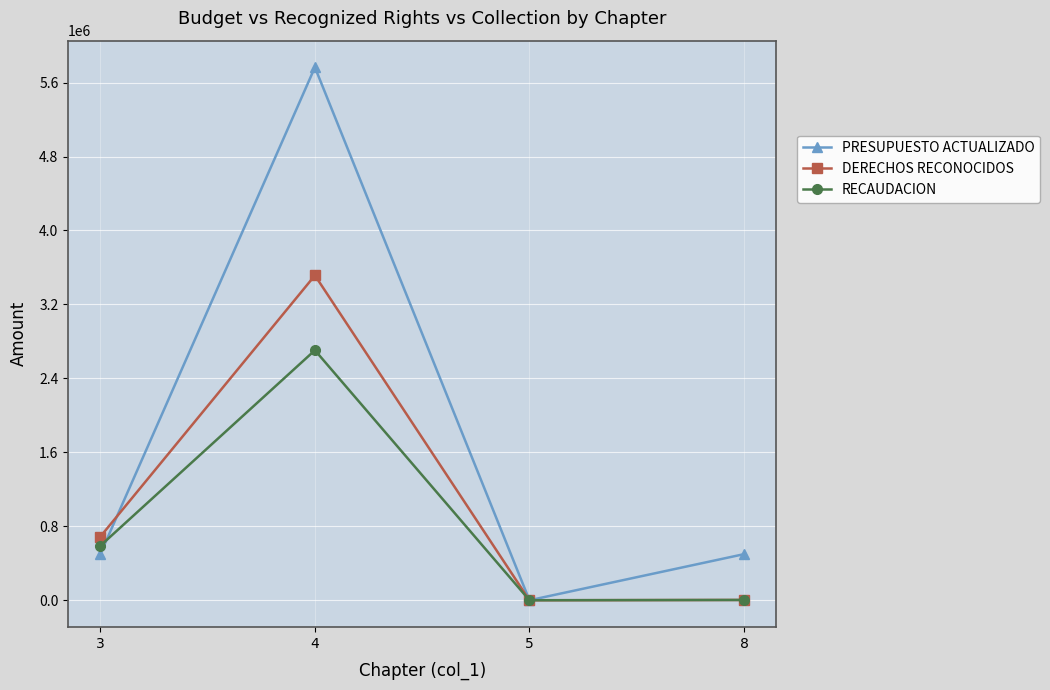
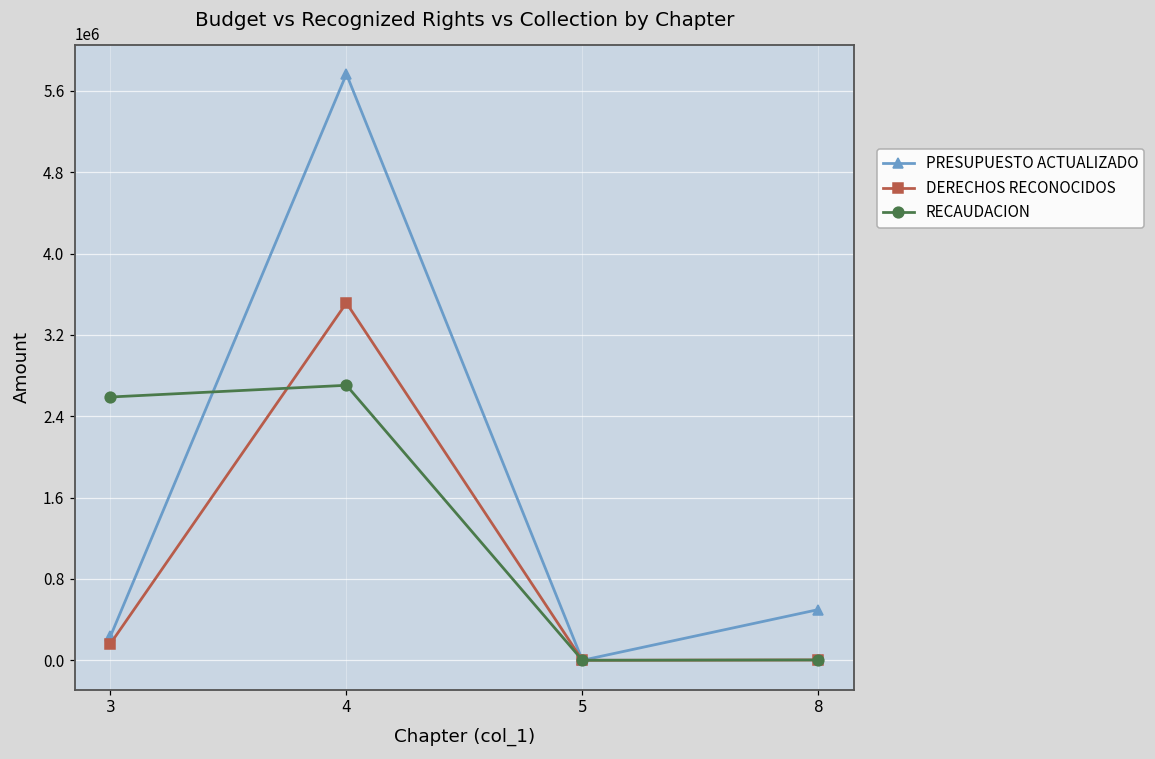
PRESUPUESTO ACTUALIZADO, 3: 500000 -> 200000
DERECHOS RECONOCIDOS, 3: 700000 -> 200000
RECAUDACION, 3: 600000 -> 2600000
